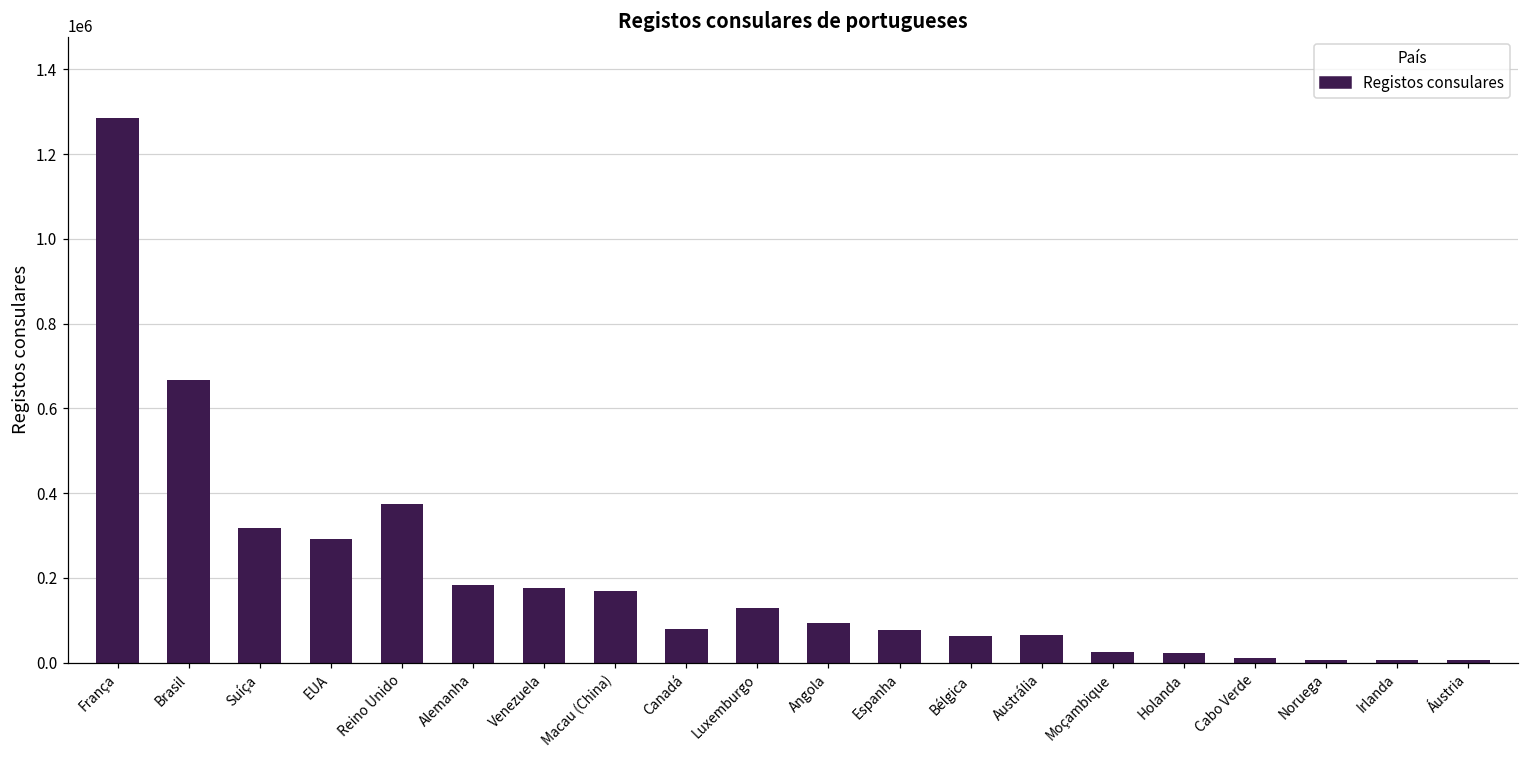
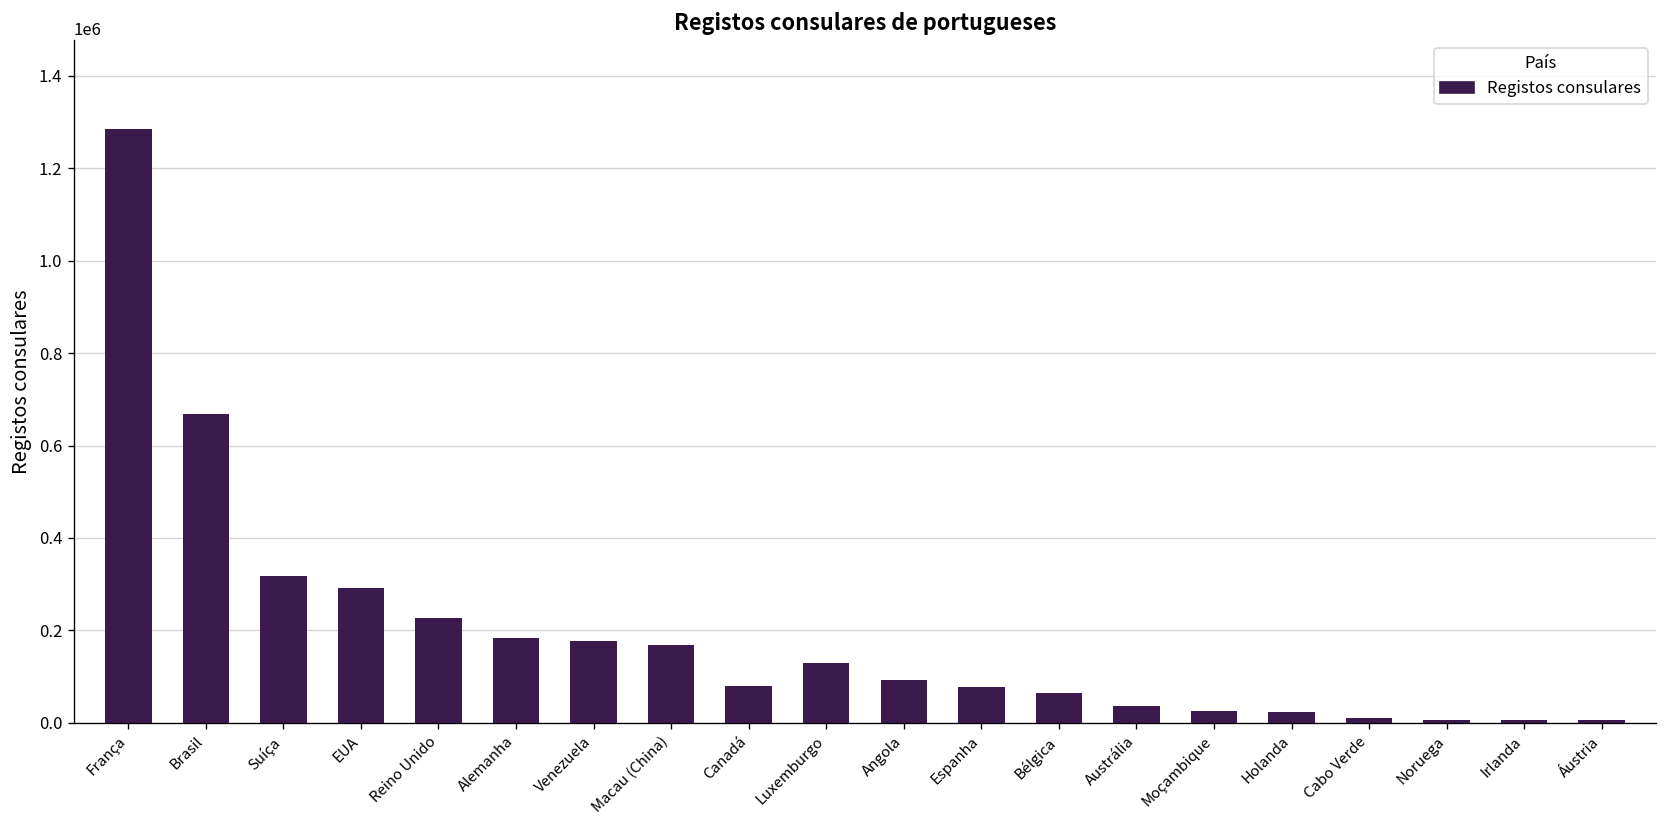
Reino Unido: 380000 -> 230000
Austrália: 70000 -> 40000
